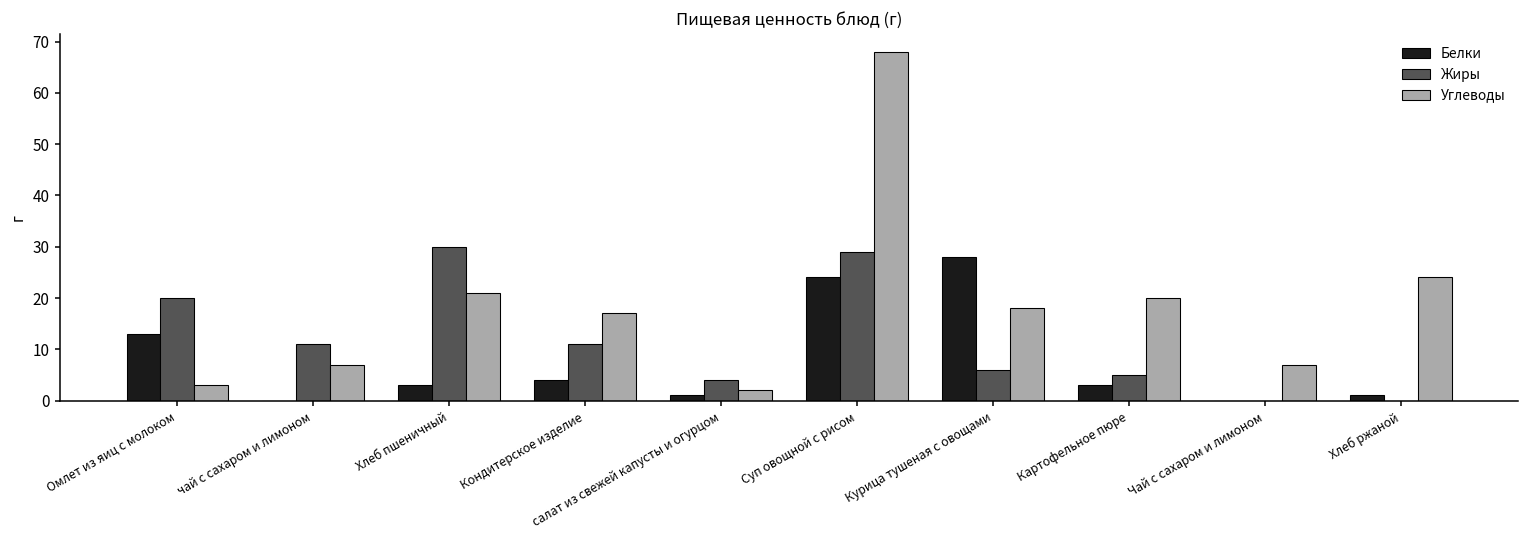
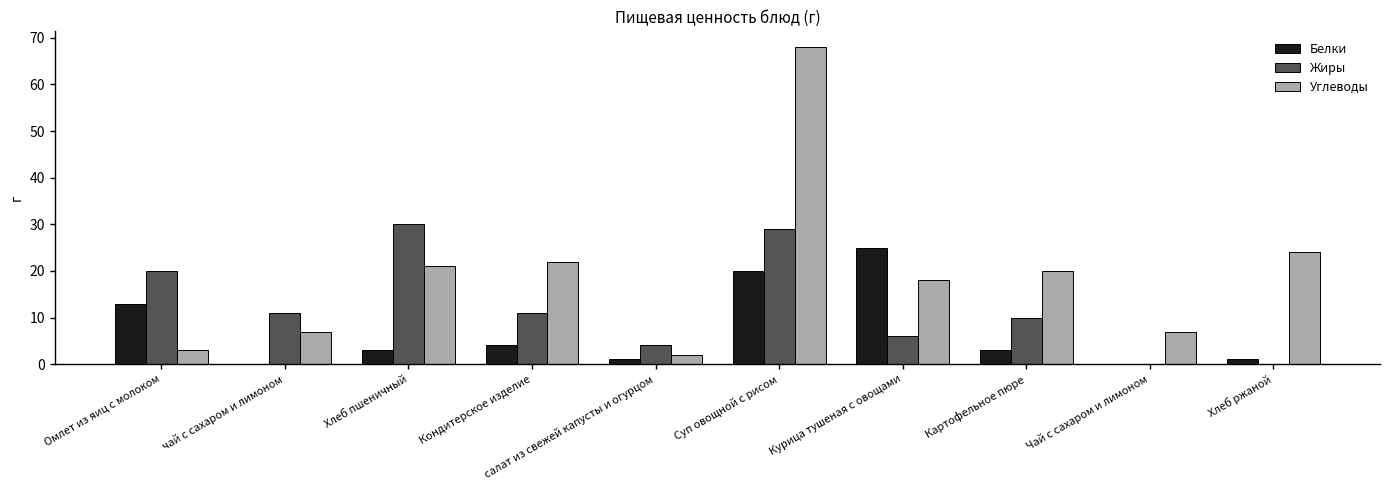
Углеводы, Кондитерское изделие: 17 -> 22
Белки, Суп овощной с рисом: 24 -> 20
Белки, Курица тушеная с овощами: 28 -> 25
Жиры, Картофельное пюре: 5 -> 10
